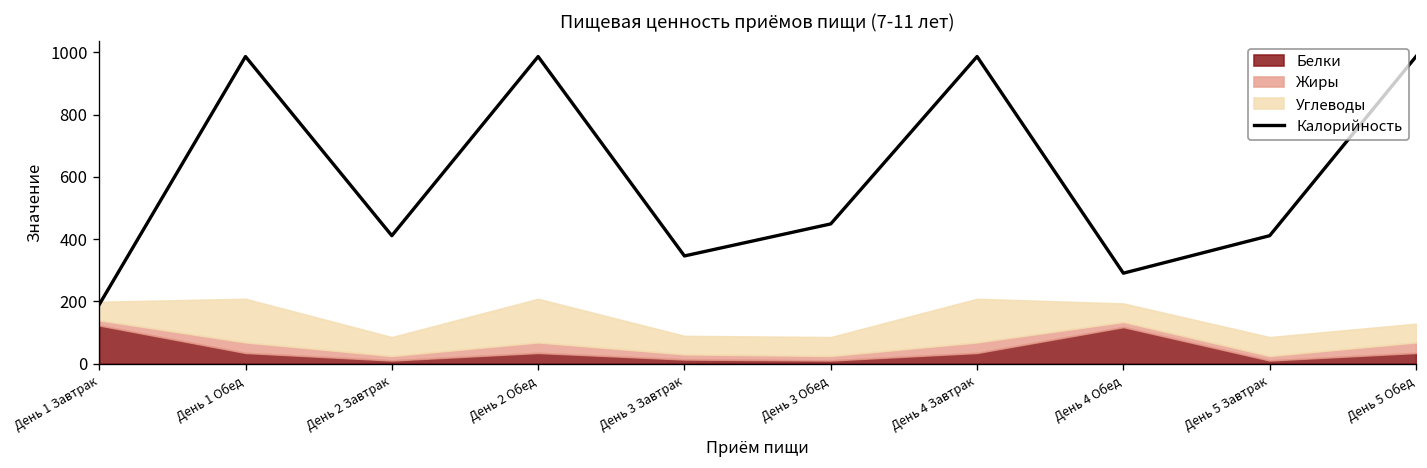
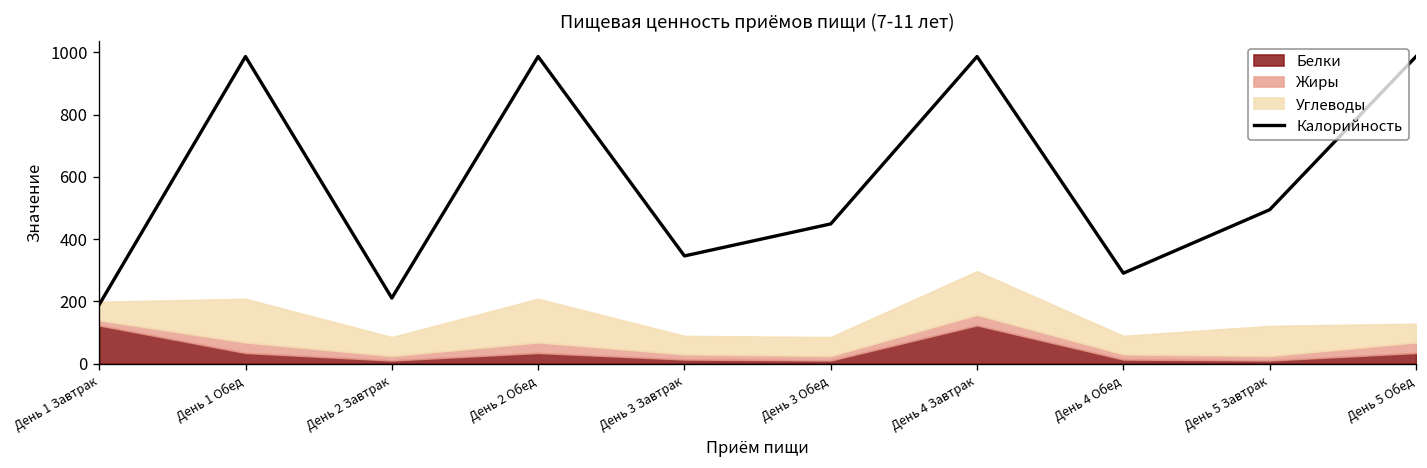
Калорийность, День 2 Завтрак: 410 -> 210
Белки, День 4 Завтрак: 30 -> 120
Белки, День 4 Обед: 120 -> 10
Калорийность, День 5 Завтрак: 410 -> 490
Углеводы, День 5 Завтрак: 60 -> 100
